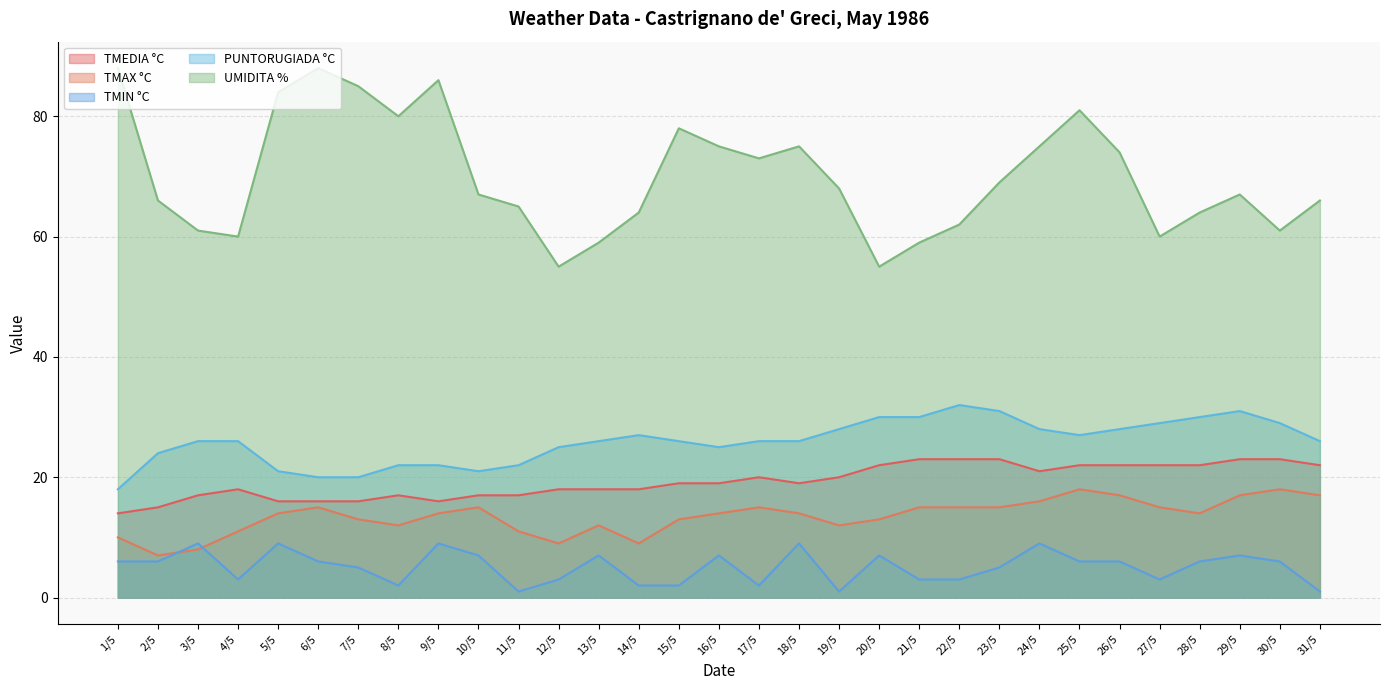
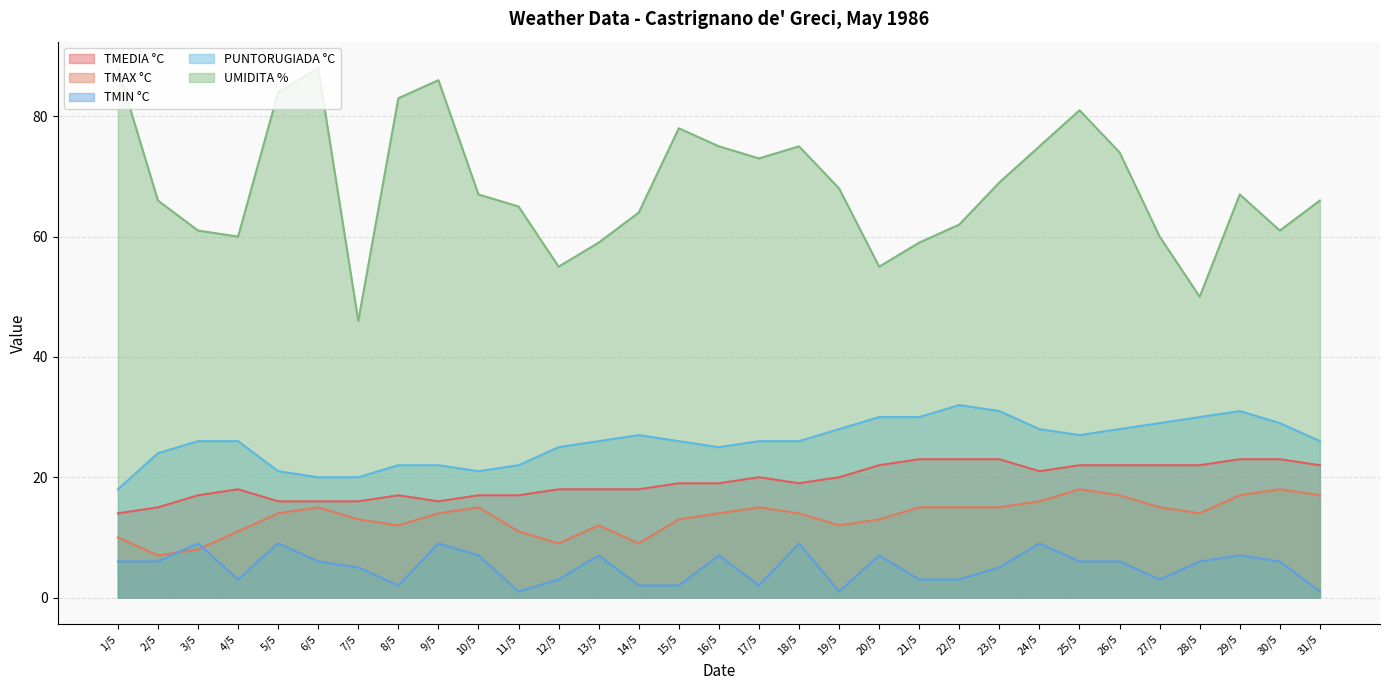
UMIDITA %, 7/5: 85 -> 46
UMIDITA %, 8/5: 80 -> 83
UMIDITA %, 28/5: 64 -> 50
